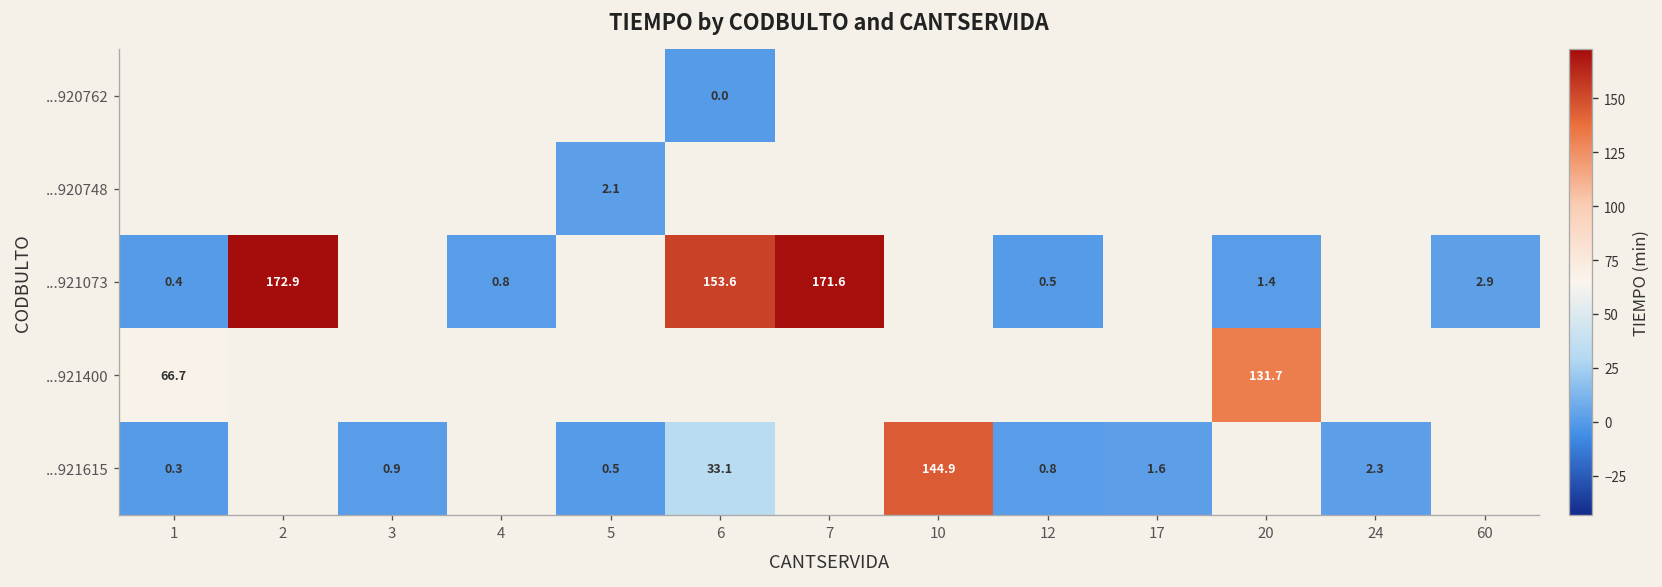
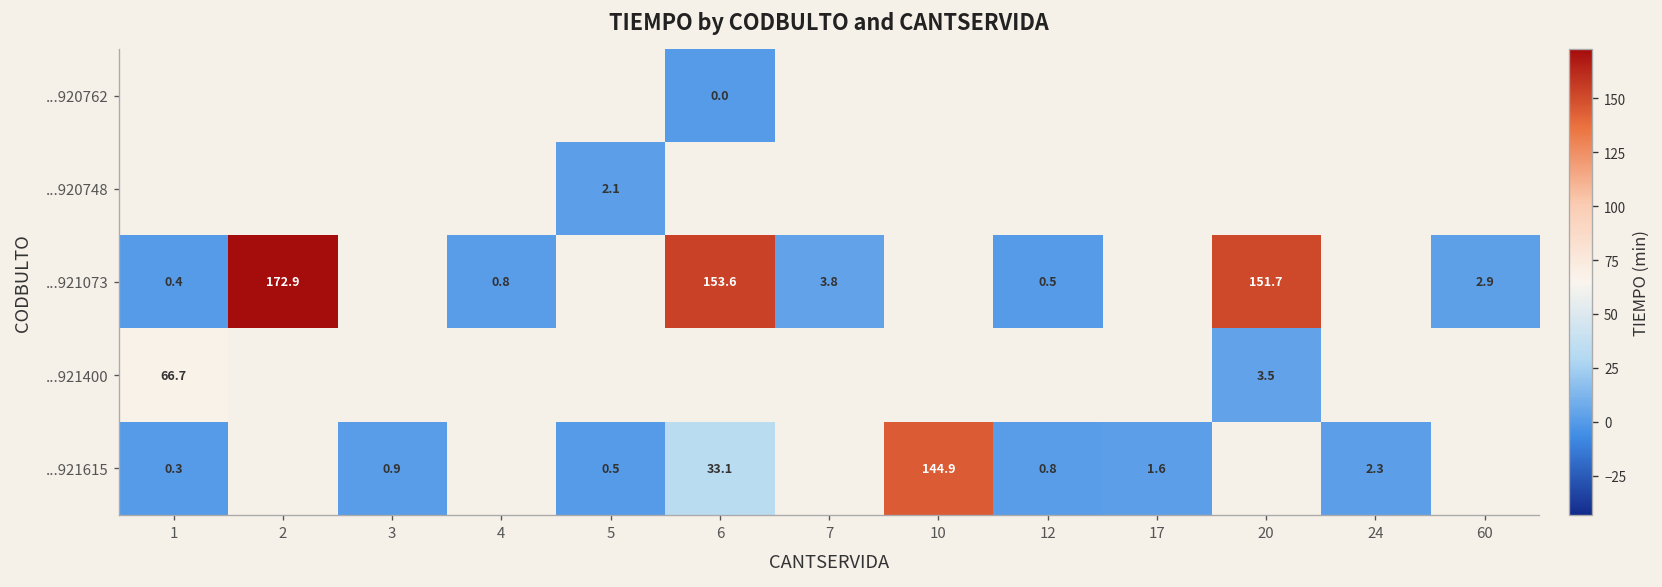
...921073, 7: 171.6 -> 3.8
...921073, 20: 1.4 -> 151.7
...921400, 20: 131.7 -> 3.5
